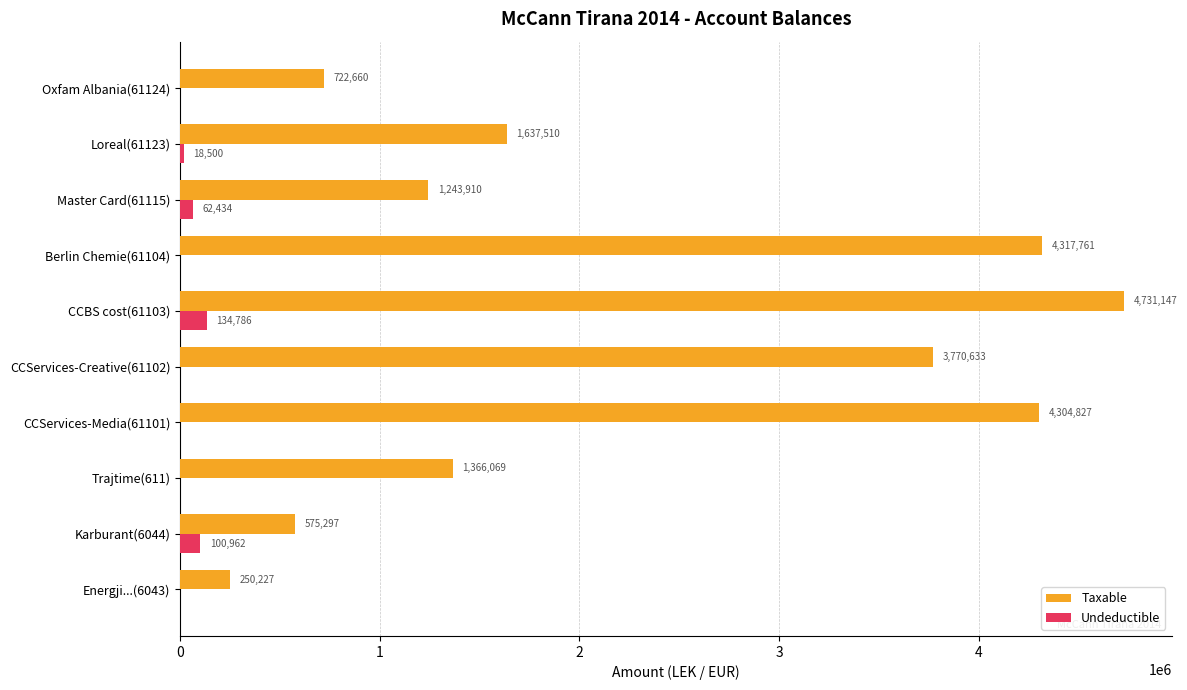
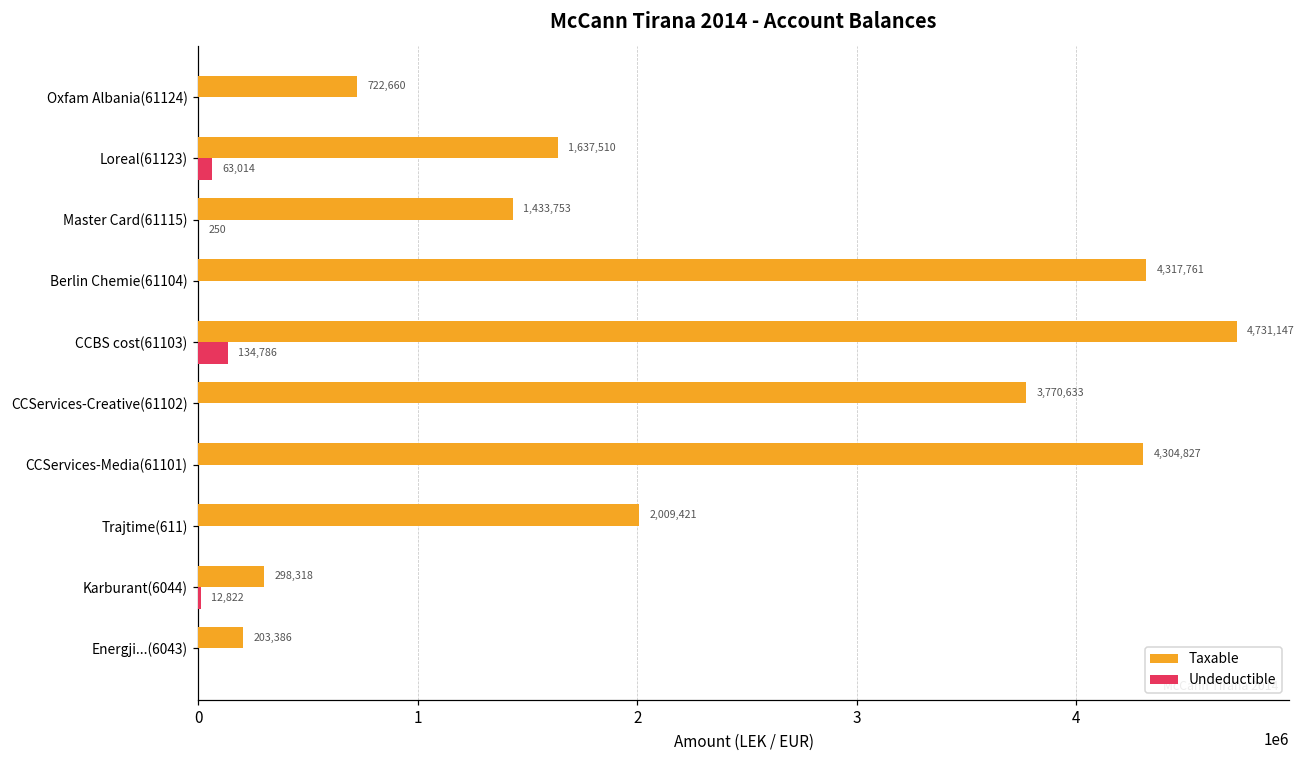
Undeductible, Loreal(61123): 18,500 -> 63,014
Taxable, Master Card(61115): 1,243,910 -> 1,433,753
Undeductible, Master Card(61115): 62,434 -> 250
Taxable, Trajtime(611): 1,366,069 -> 2,009,421
Taxable, Karburant(6044): 575,297 -> 298,318
Undeductible, Karburant(6044): 100,962 -> 12,822
Taxable, Energji...(6043): 250,227 -> 203,386
